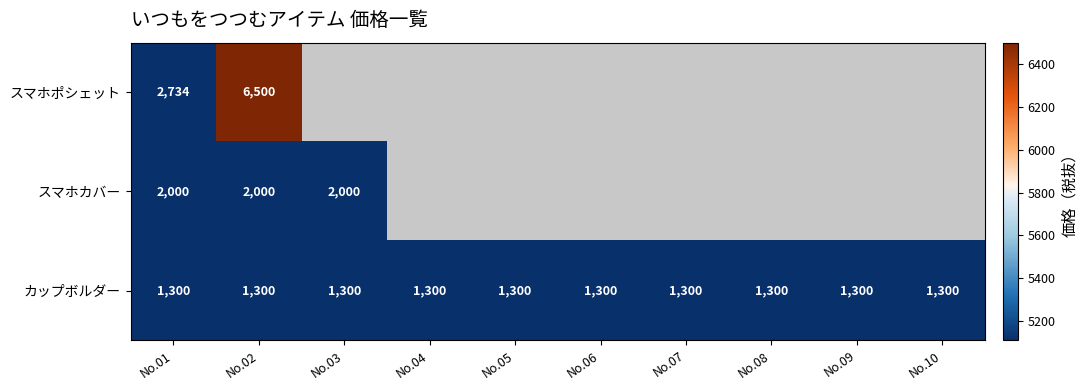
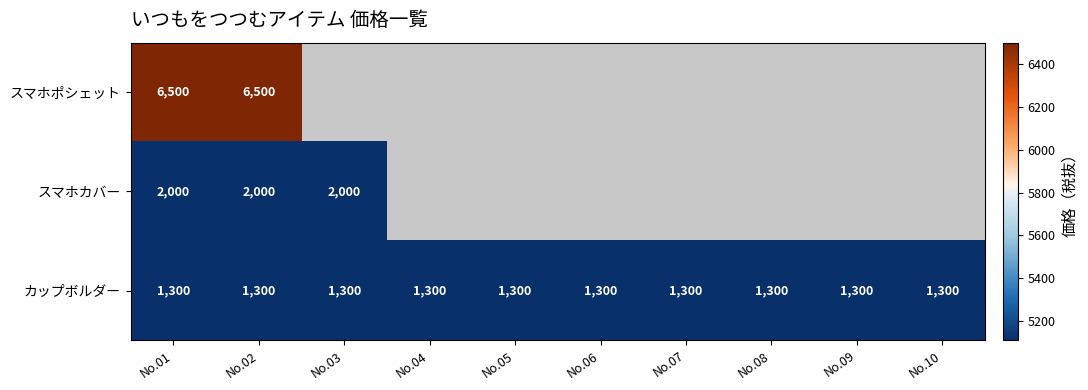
スマホポシェット, No.01: 2,734 -> 6,500
